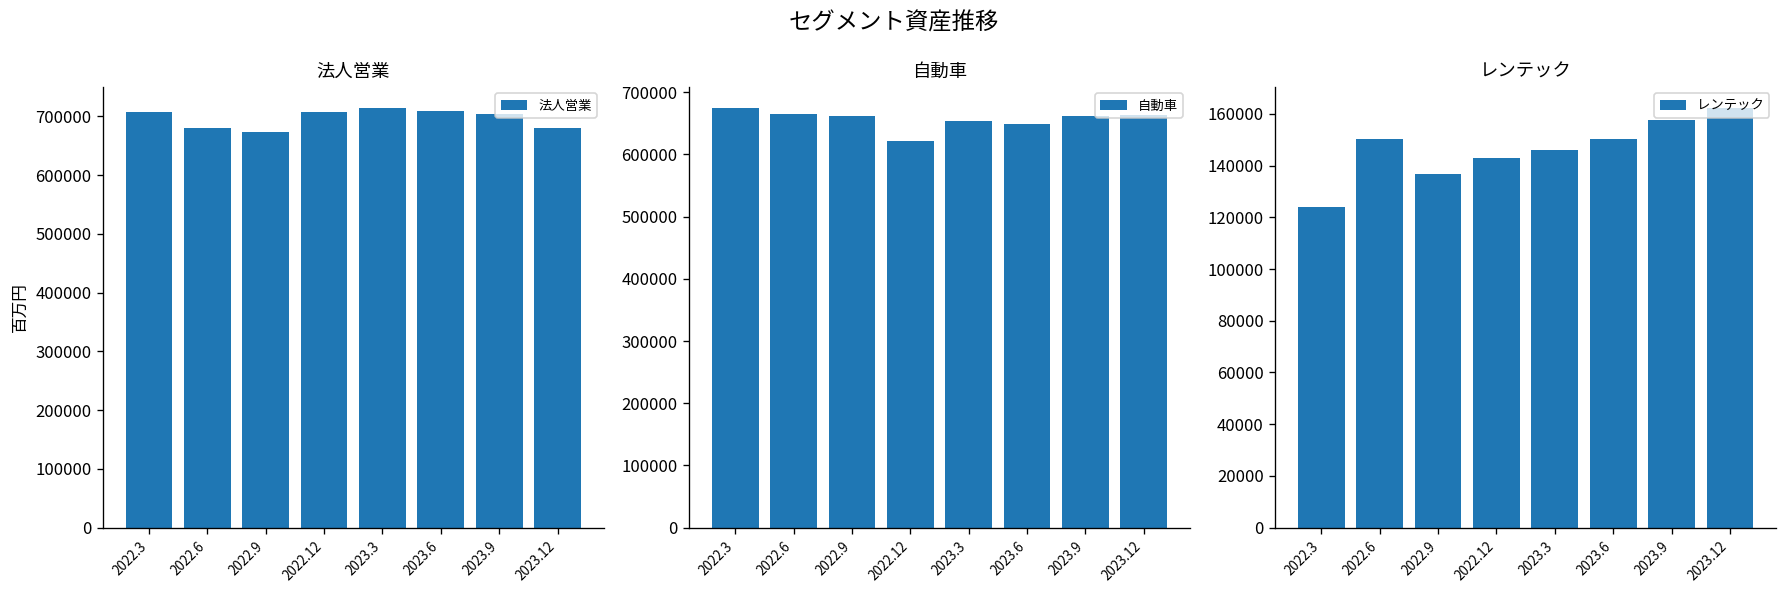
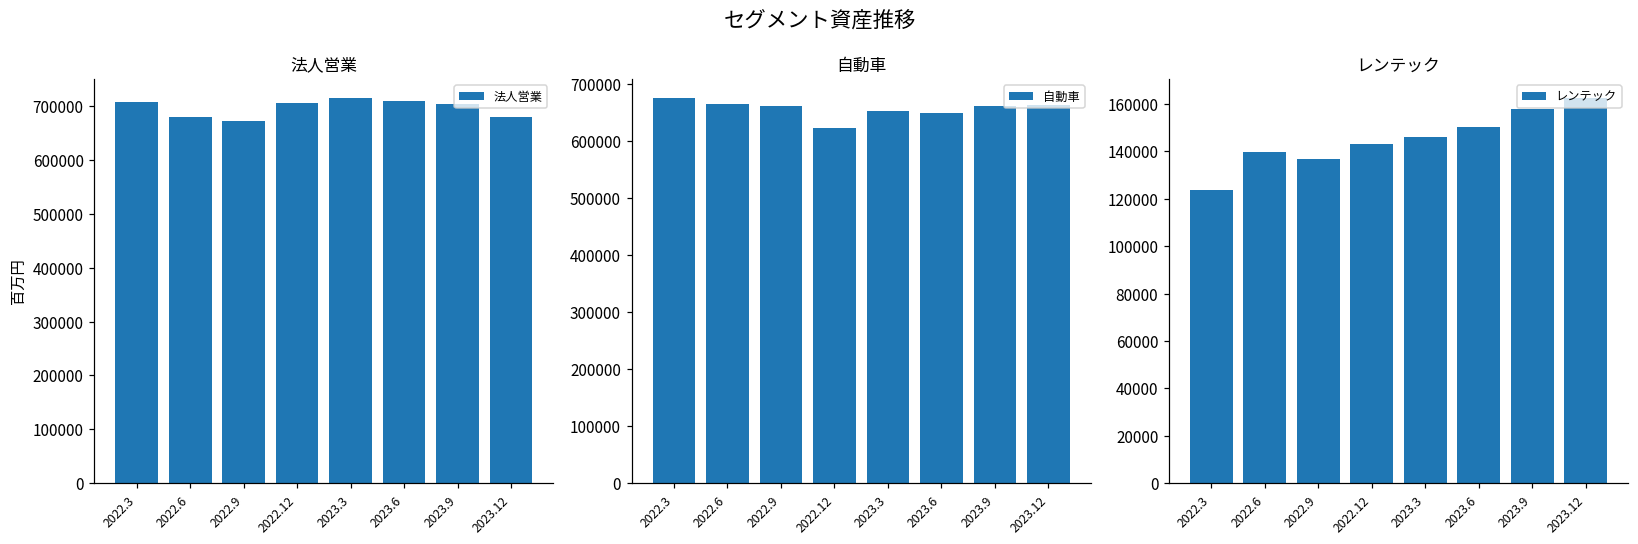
レンテック, 2022.6: 150000 -> 140000
